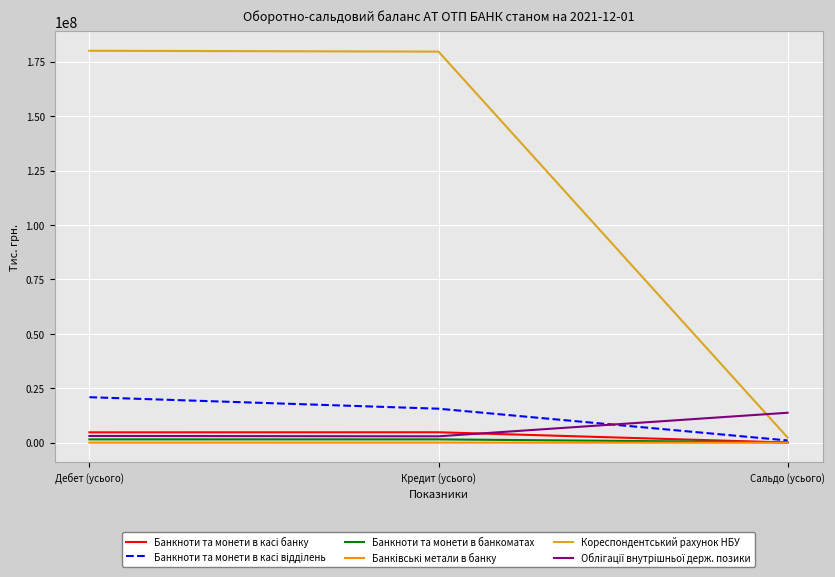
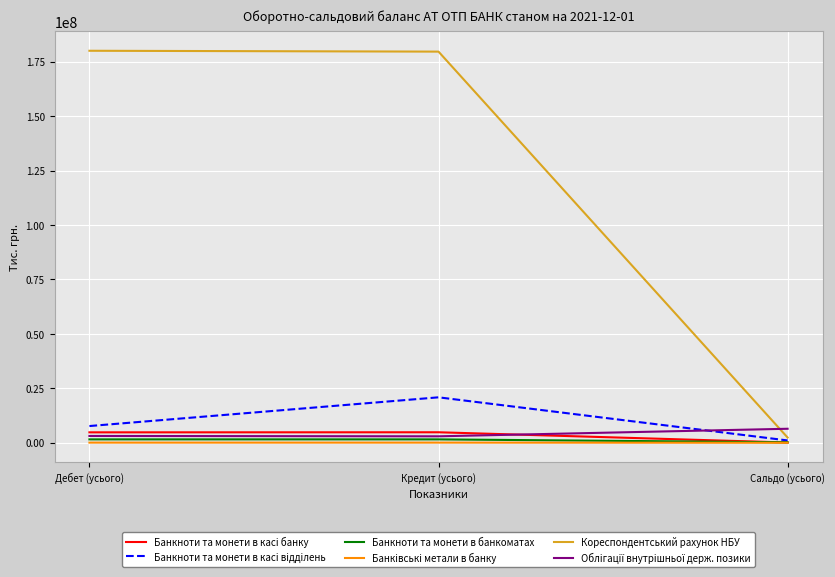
Банкноти та монети в касі відділень, Дебет (усього): 21000000 -> 8000000
Банкноти та монети в касі відділень, Кредит (усього): 16000000 -> 21000000
Облігації внутрішньої держ. позики, Сальдо (усього): 14000000 -> 6000000
